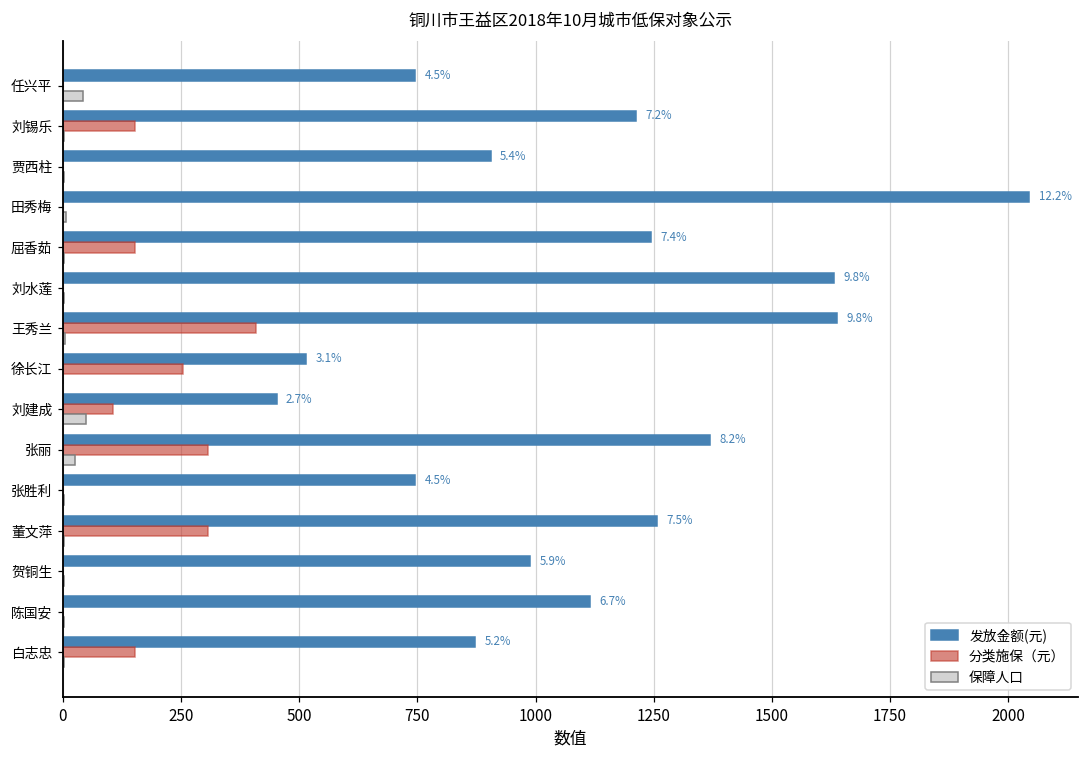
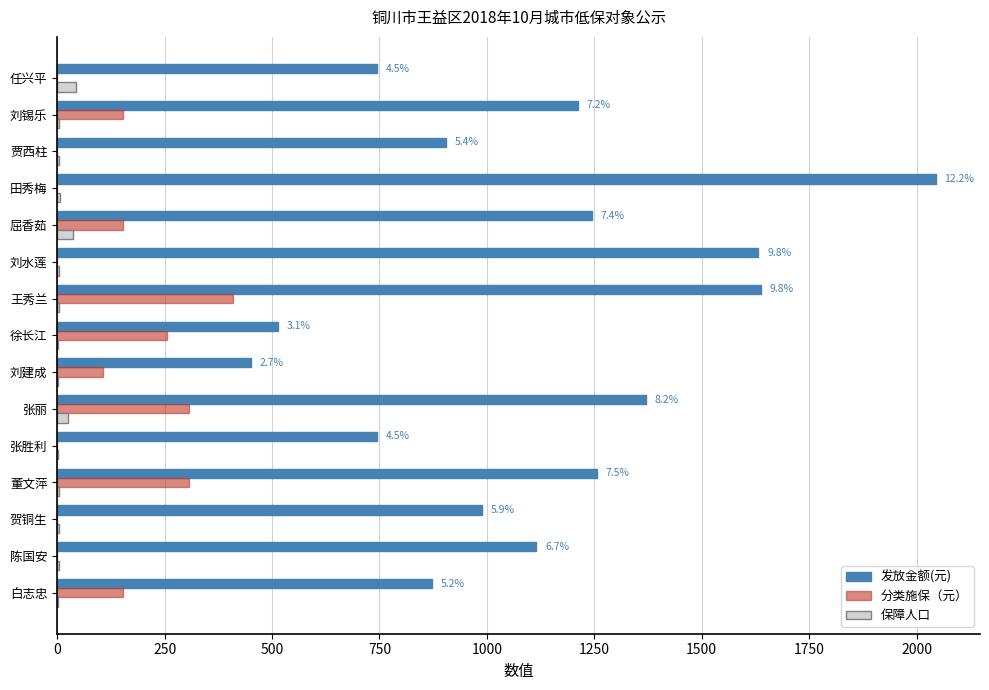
保障人口, 屈香茹: 0 -> 40
保障人口, 刘建成: 50 -> 0
